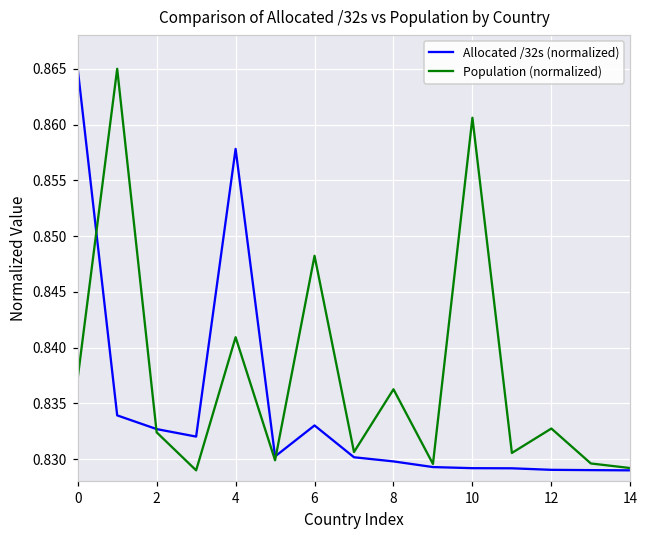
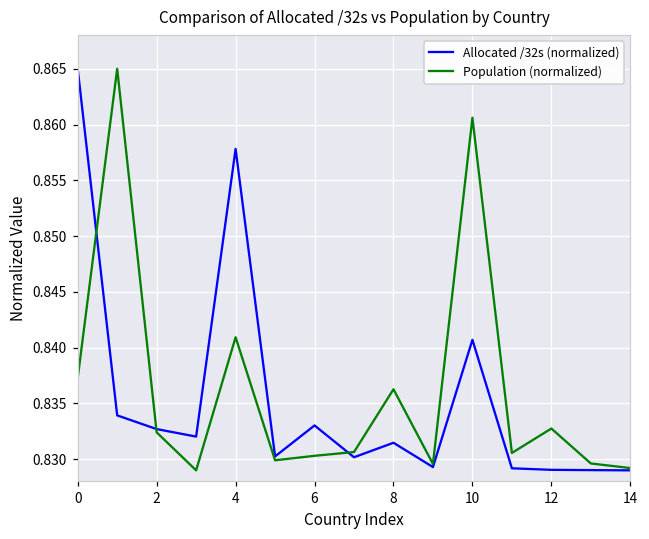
Population (normalized), 6: 0.8482 -> 0.8303
Allocated /32s (normalized), 8: 0.8298 -> 0.8315
Allocated /32s (normalized), 10: 0.8292 -> 0.8407
